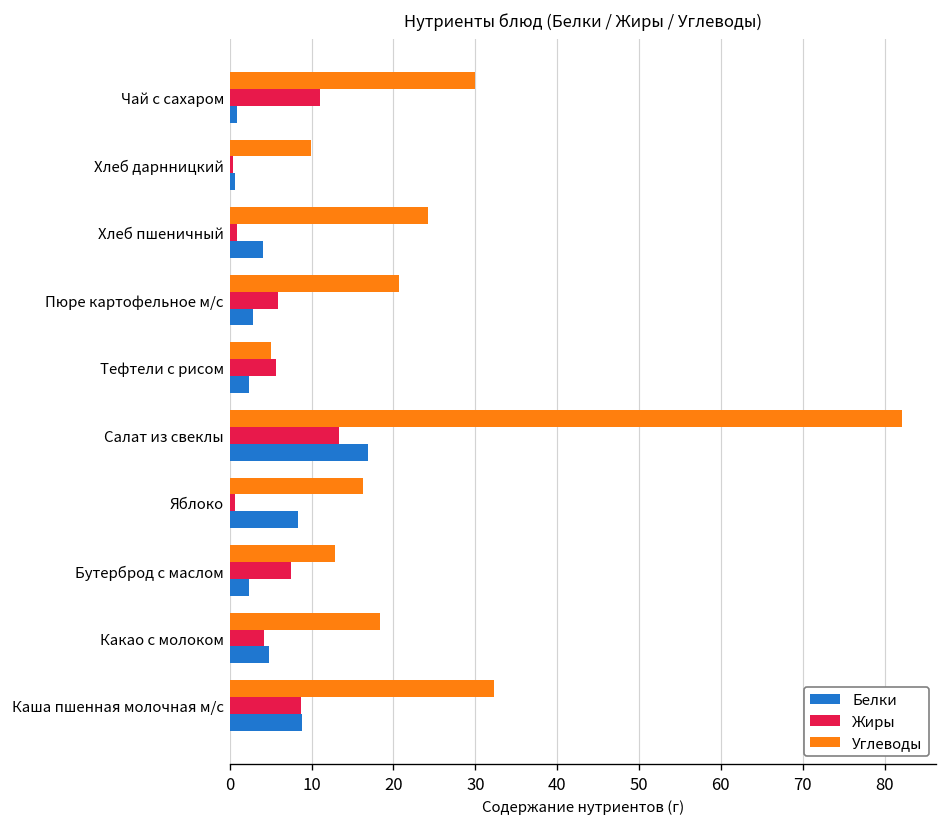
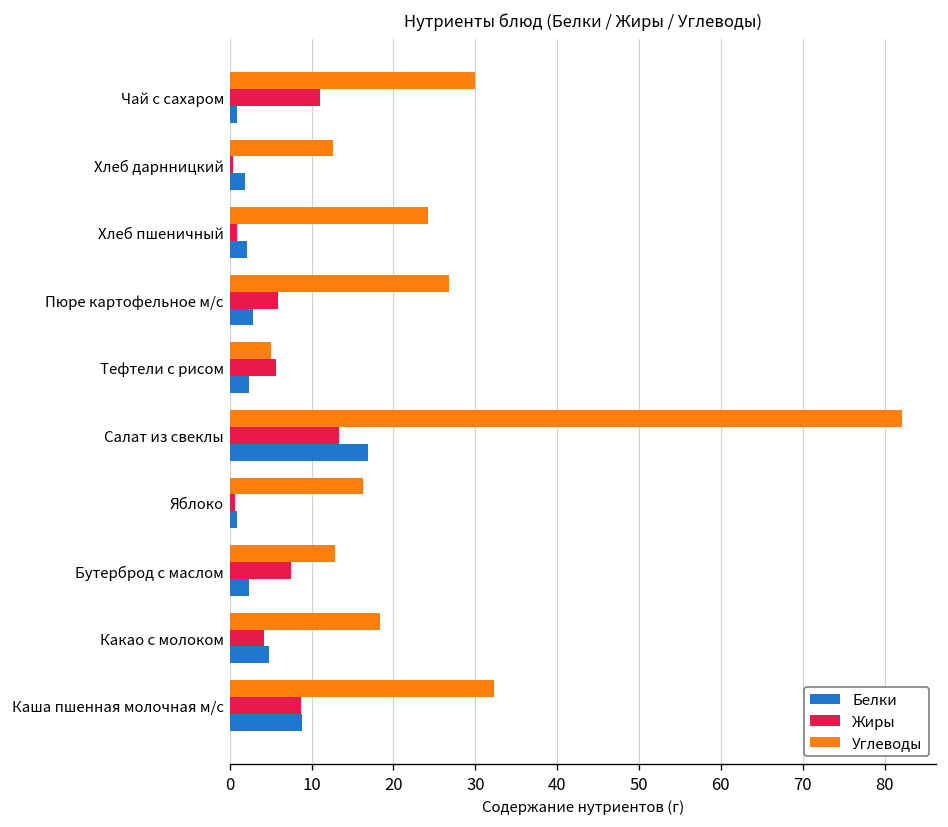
Углеводы, Хлеб дарнницкий: 10 -> 13
Белки, Хлеб дарнницкий: 1 -> 2
Белки, Хлеб пшеничный: 4 -> 2
Углеводы, Пюре картофельное м/с: 21 -> 27
Белки, Яблоко: 8 -> 1
